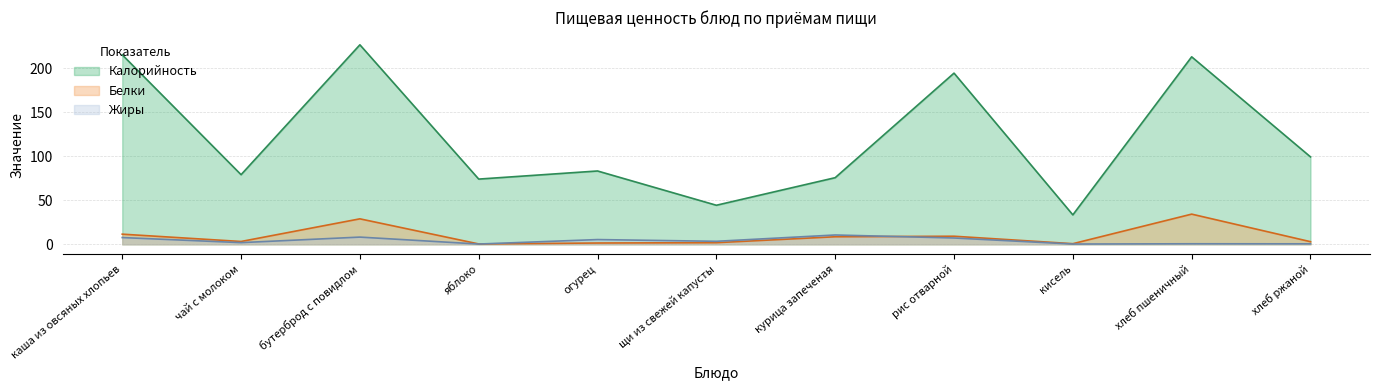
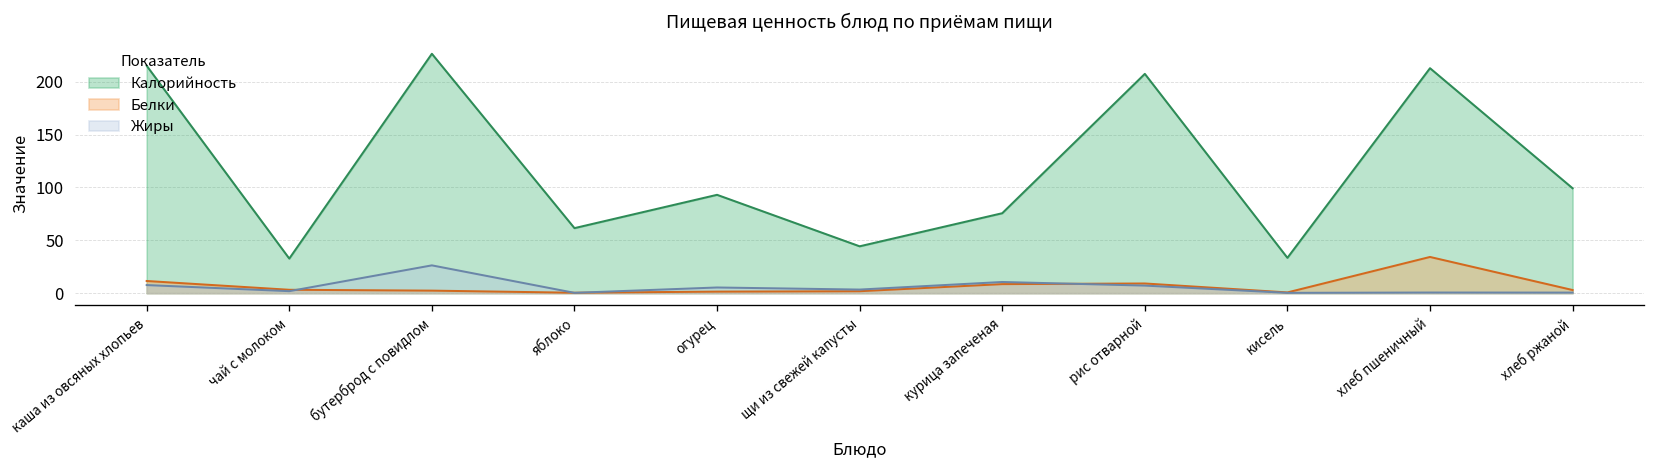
Калорийность, чай с молоком: 80 -> 30
Белки, бутерброд с повидлом: 30 -> 0
Жиры, бутерброд с повидлом: 10 -> 30
Калорийность, яблоко: 70 -> 60
Калорийность, огурец: 80 -> 90
Калорийность, рис отварной: 190 -> 210
